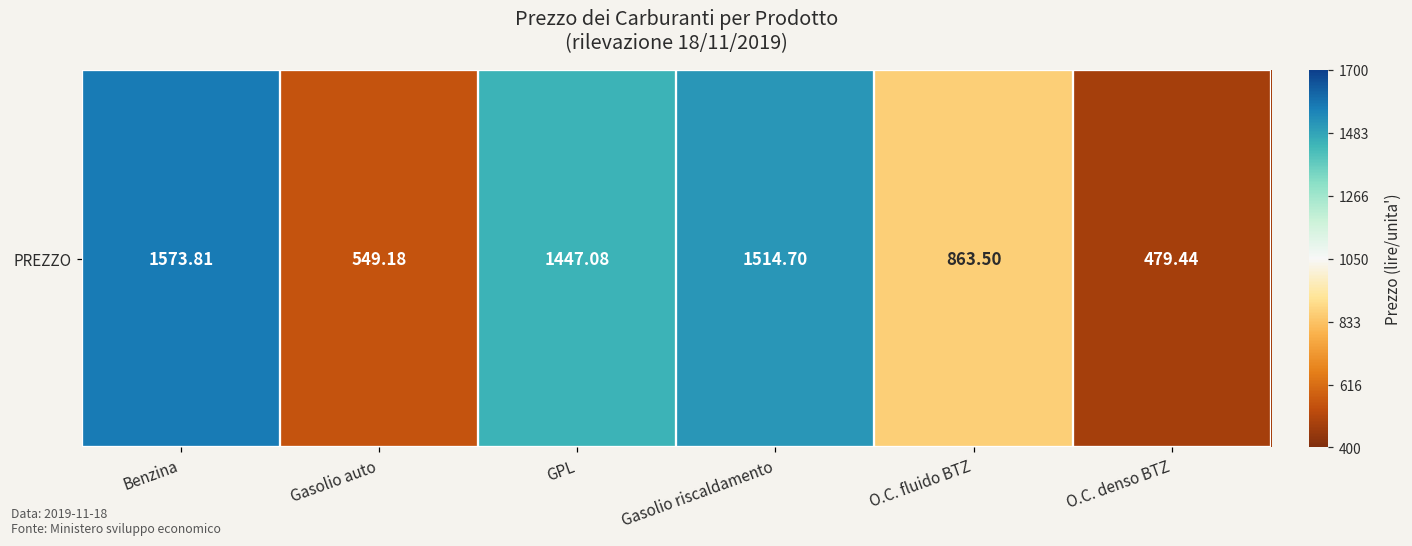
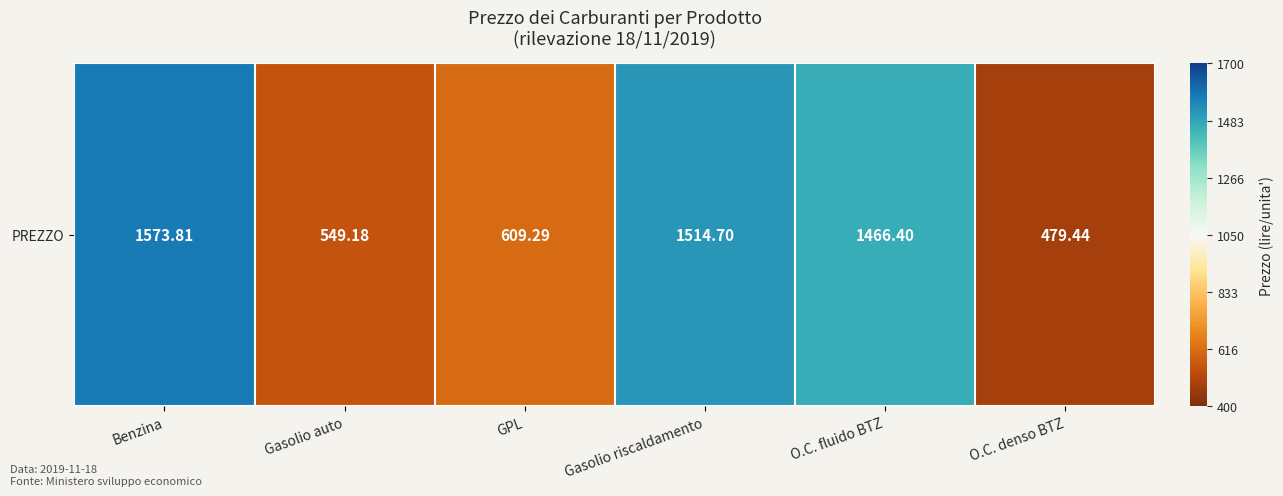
PREZZO, GPL: 1447.08 -> 609.29
PREZZO, O.C. fluido BTZ: 863.50 -> 1466.40
